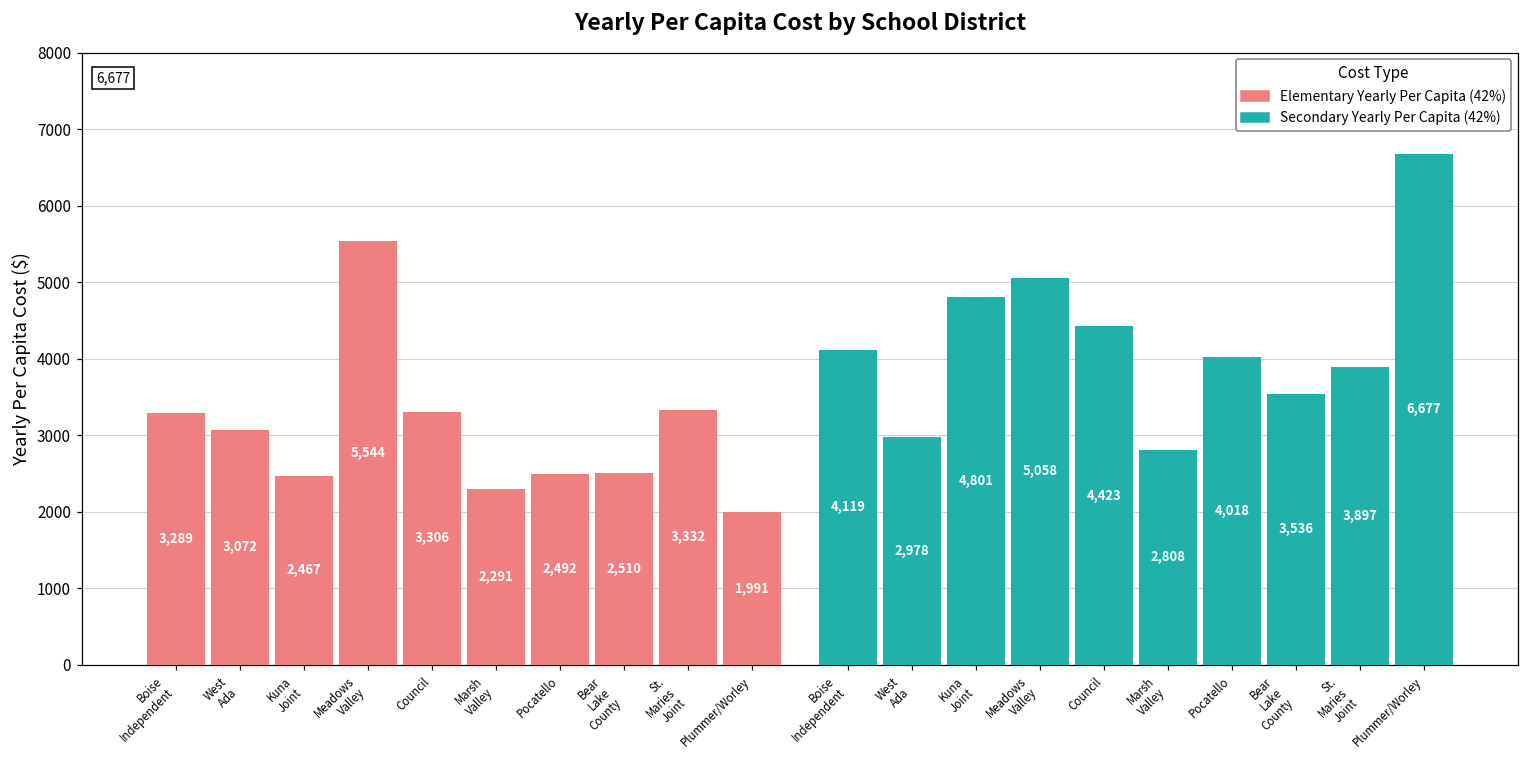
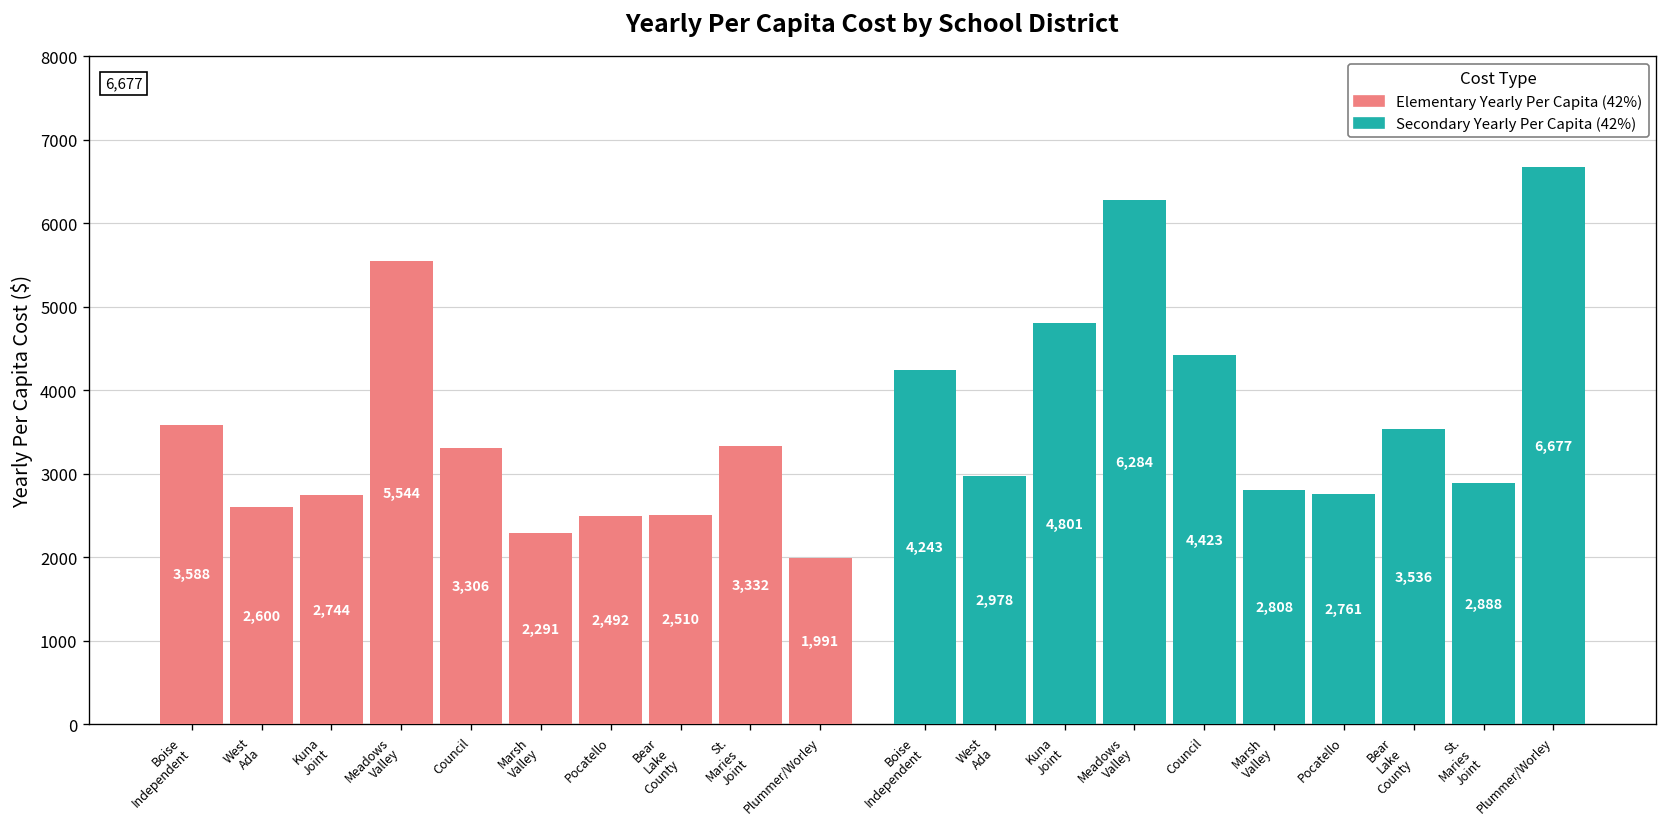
Elementary Yearly Per Capita (42%), Boise Independent: 3,289 -> 3,588
Elementary Yearly Per Capita (42%), West Ada: 3,072 -> 2,600
Elementary Yearly Per Capita (42%), Kuna Joint: 2,467 -> 2,744
Secondary Yearly Per Capita (42%), Boise Independent: 4,119 -> 4,243
Secondary Yearly Per Capita (42%), Meadows Valley: 5,058 -> 6,284
Secondary Yearly Per Capita (42%), Pocatello: 4,018 -> 2,761
Secondary Yearly Per Capita (42%), St. Maries Joint: 3,897 -> 2,888
